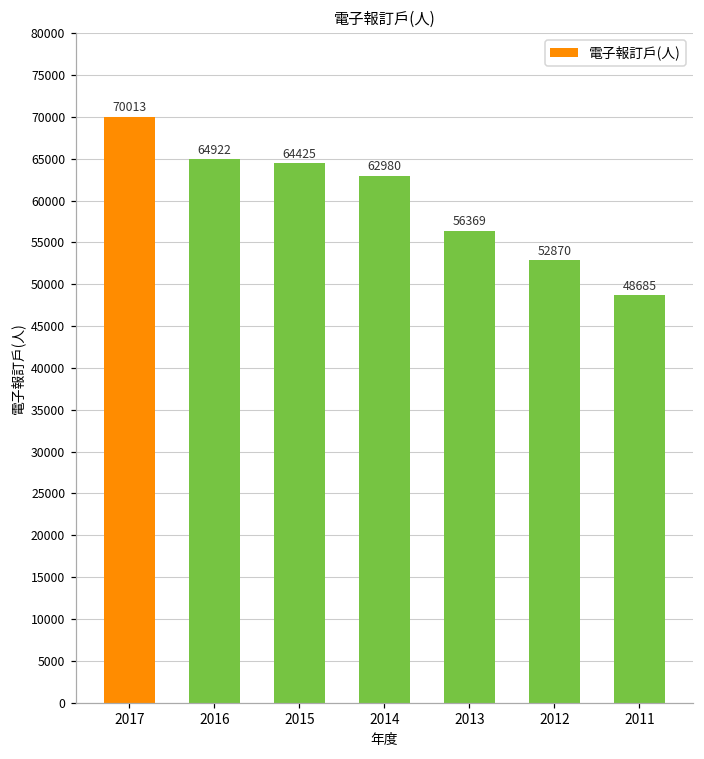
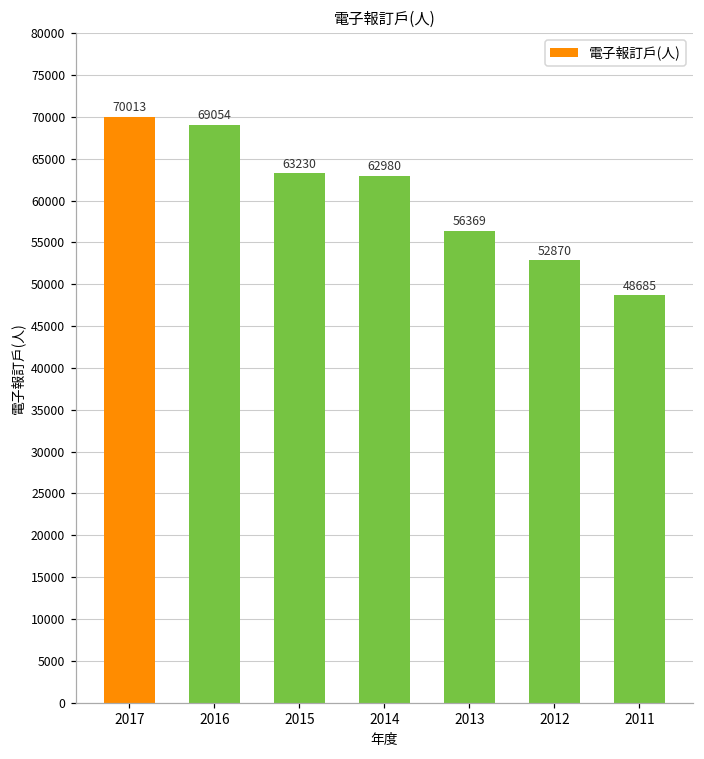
2016: 64922 -> 69054
2015: 64425 -> 63230
